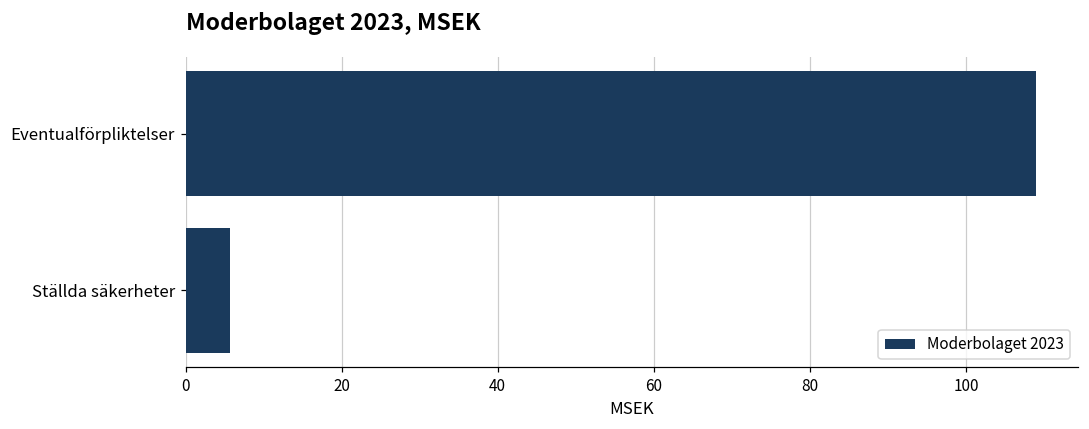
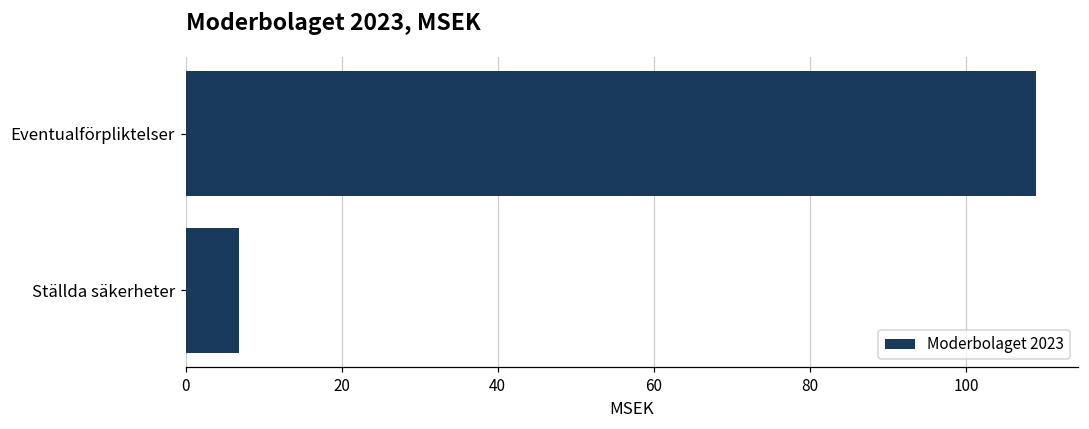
Ställda säkerheter: 6 -> 7
